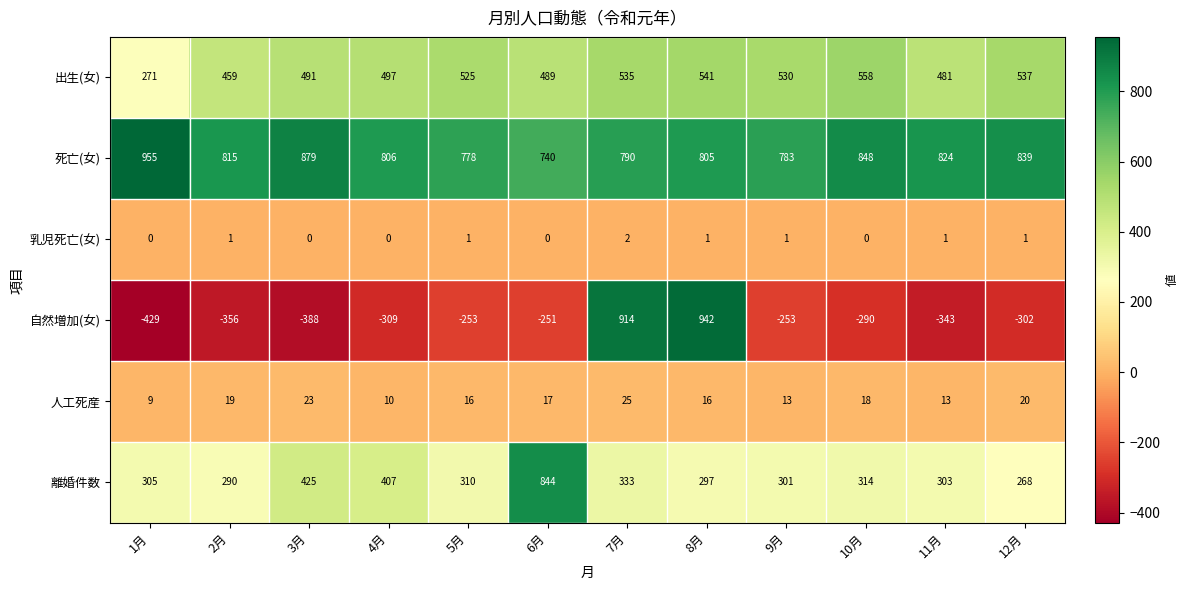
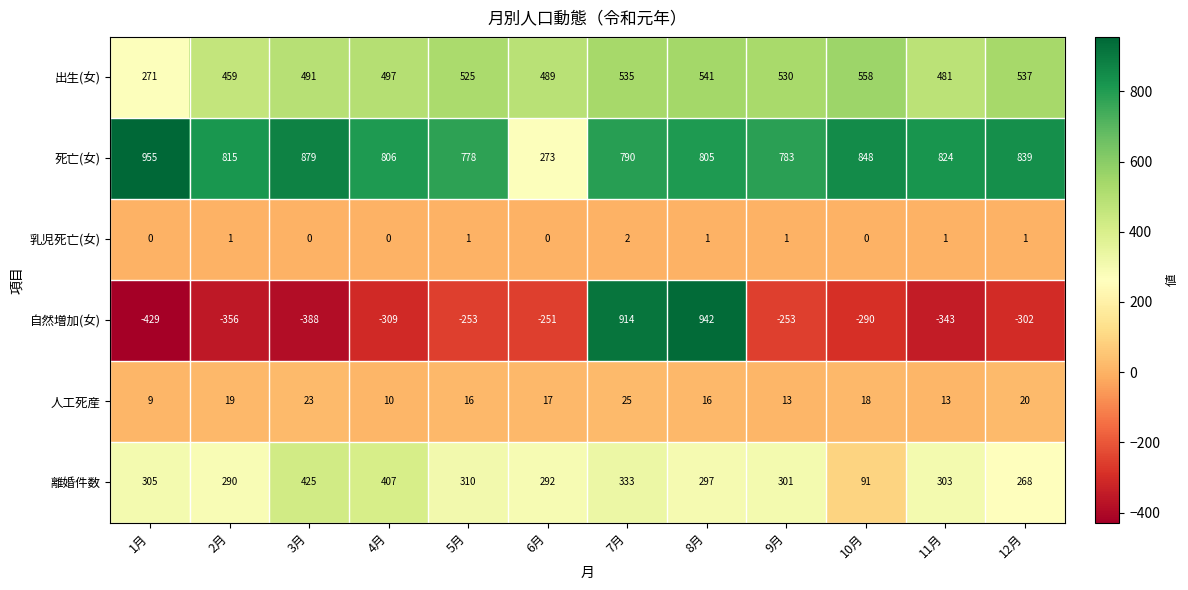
死亡(女), 6月: 740 -> 273
離婚件数, 6月: 844 -> 292
離婚件数, 10月: 314 -> 91
